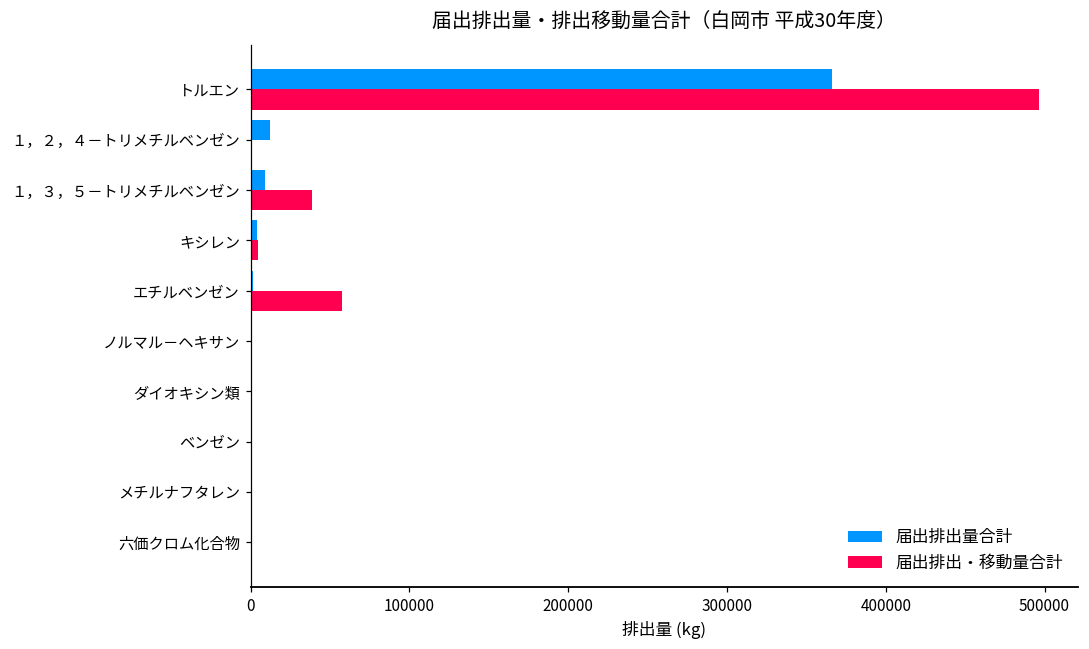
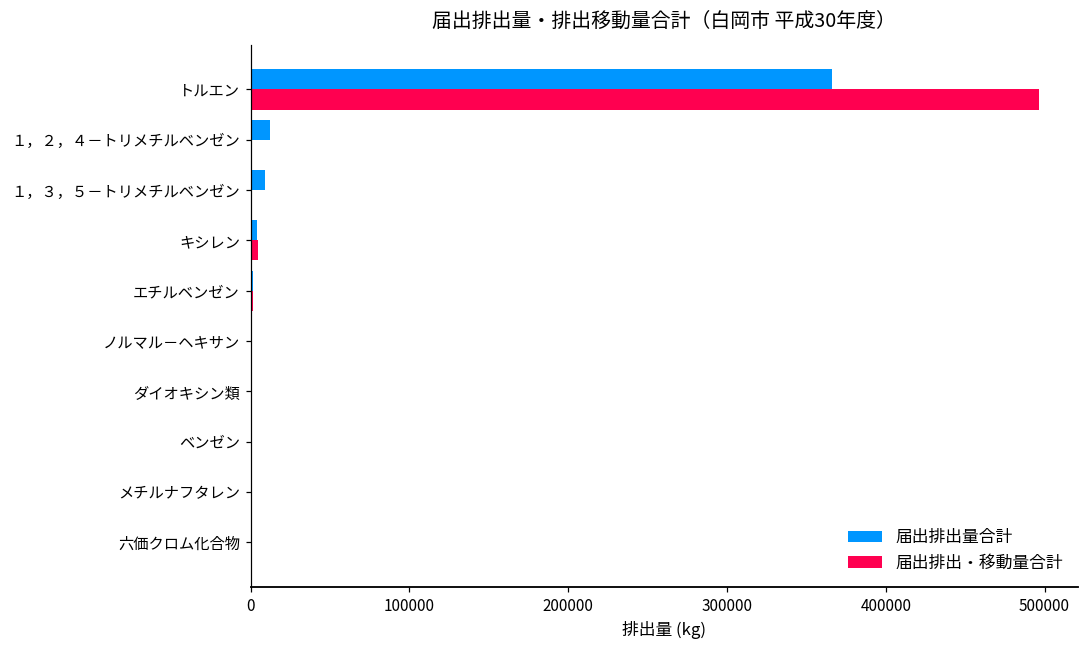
届出排出・移動量合計, １，３，５－トリメチルベンゼン: 39000 -> 1000
届出排出・移動量合計, エチルベンゼン: 57000 -> 2000
